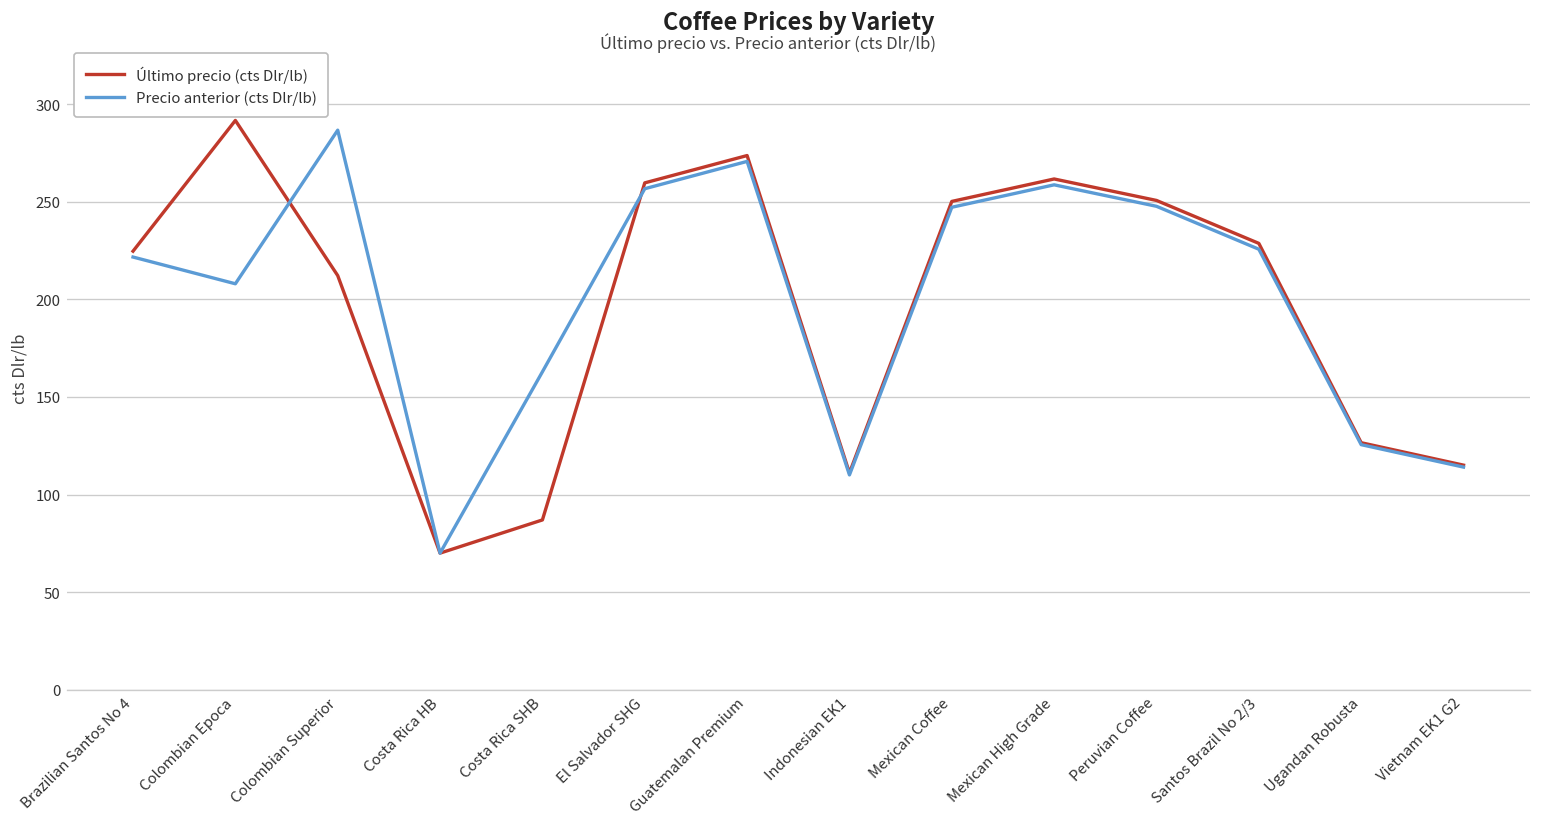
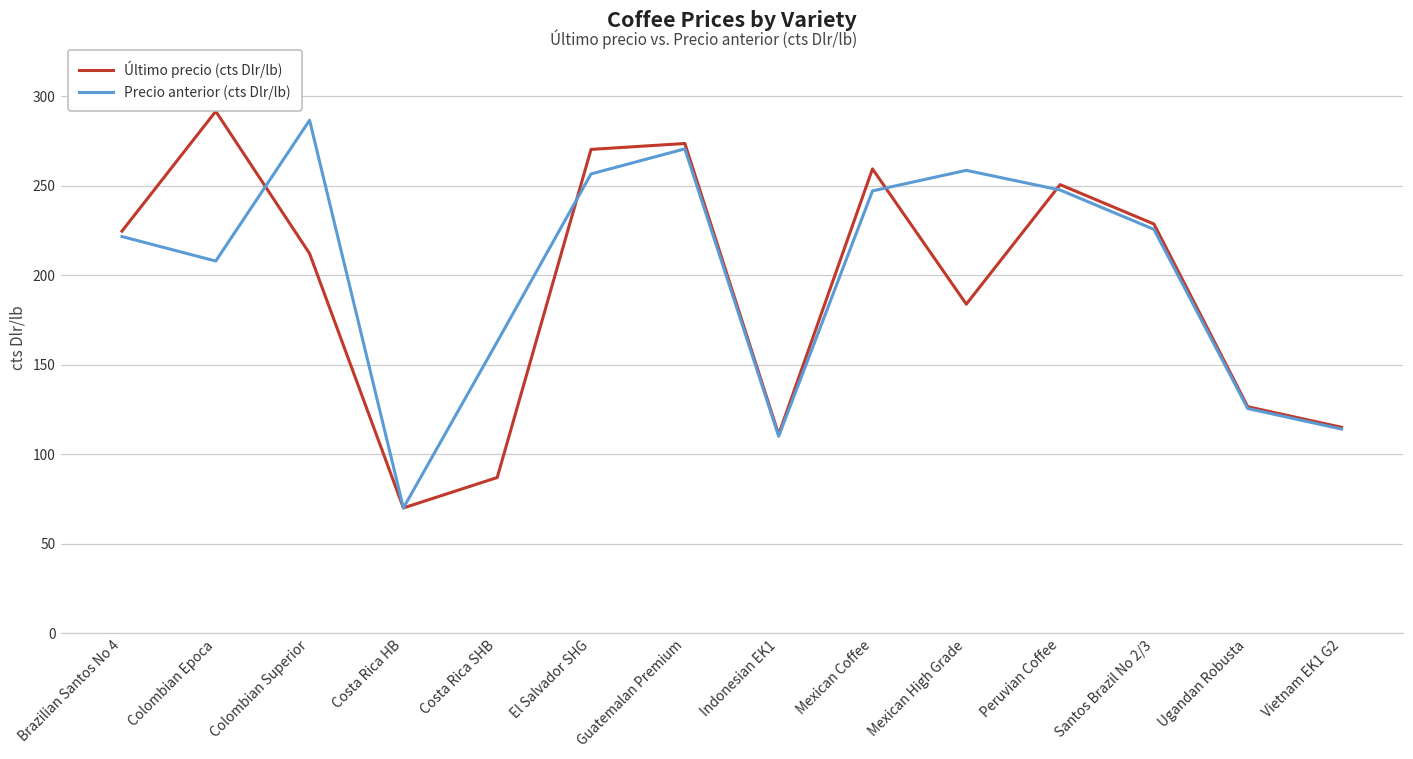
Último precio (cts Dlr/lb), El Salvador SHG: 260 -> 270
Último precio (cts Dlr/lb), Mexican Coffee: 250 -> 260
Último precio (cts Dlr/lb), Mexican High Grade: 262 -> 184
